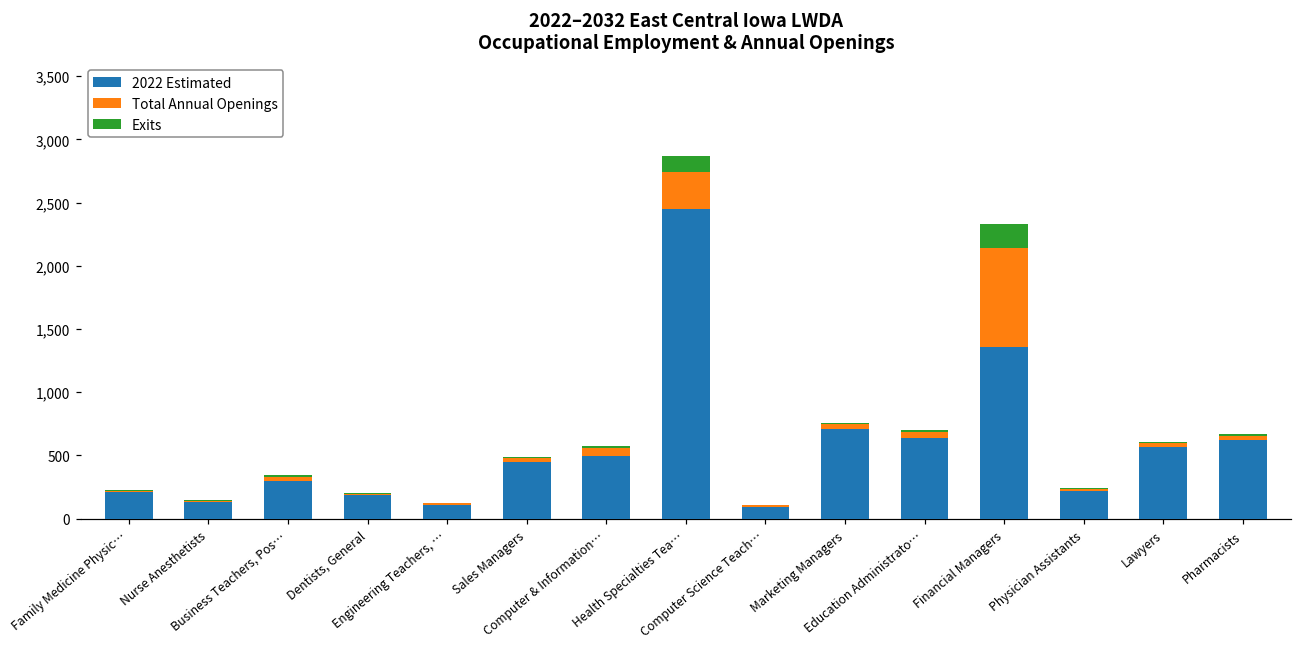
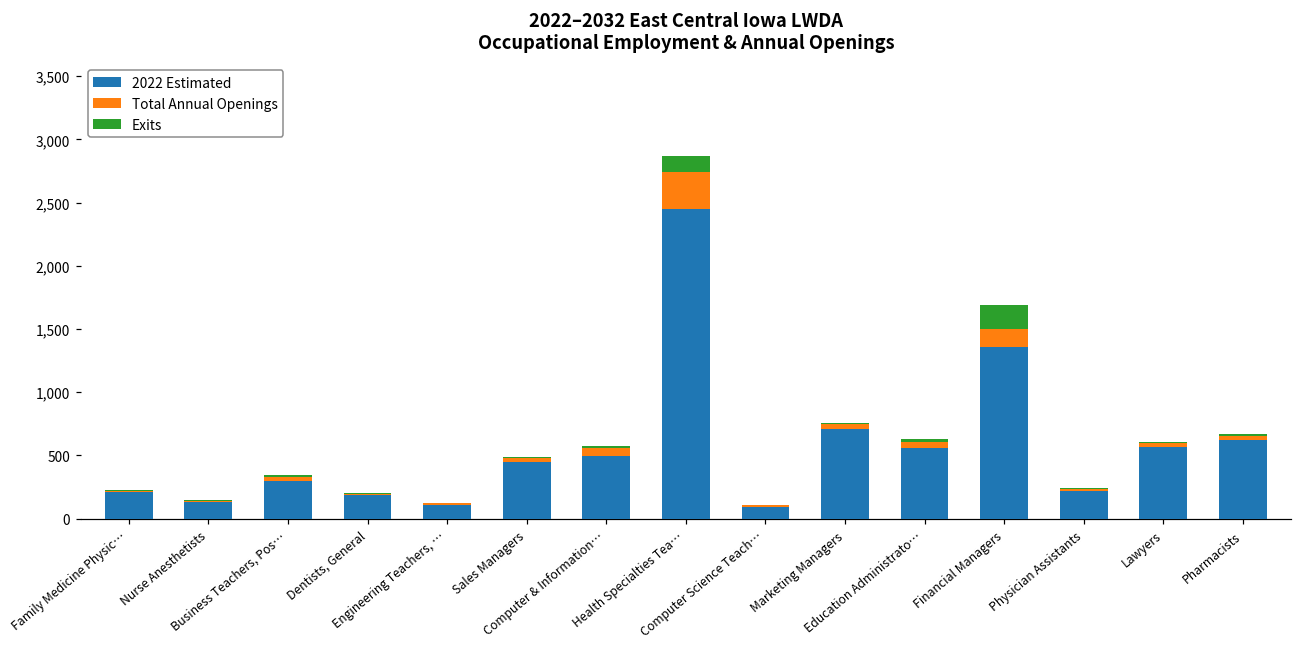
2022 Estimated, Education Administrato…: 640 -> 560
Total Annual Openings, Financial Managers: 780 -> 140
